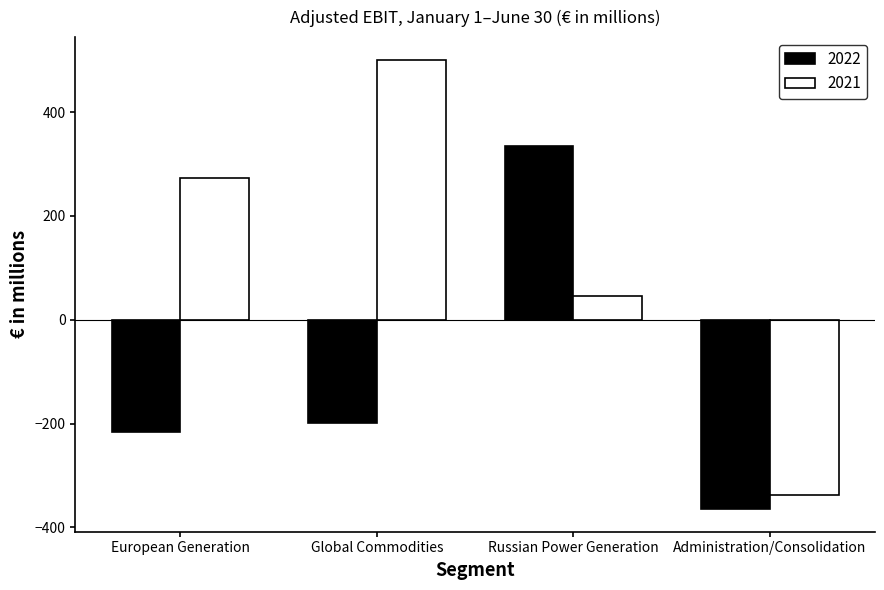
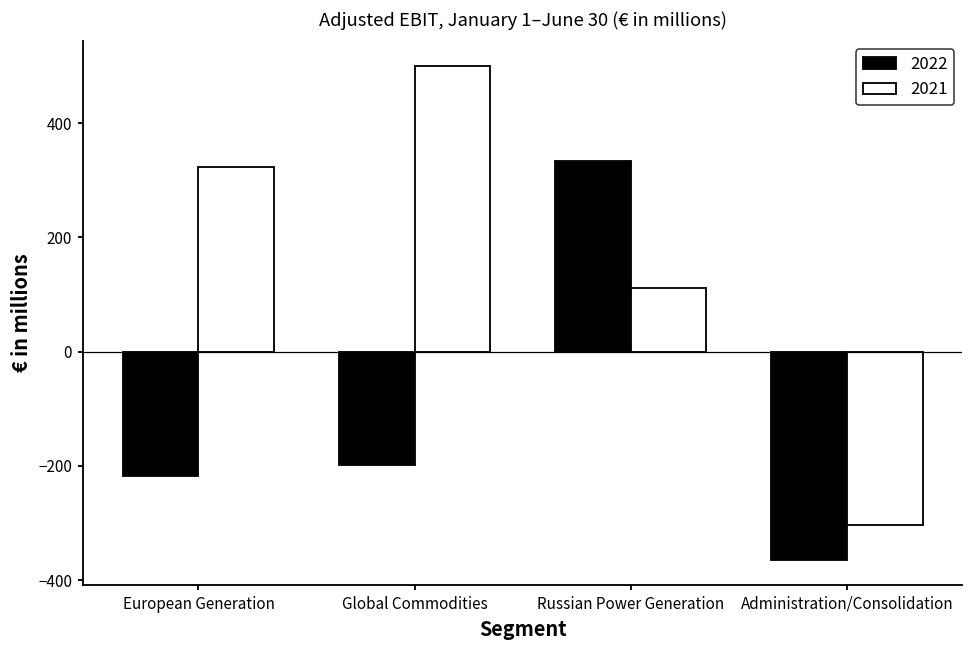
2021, European Generation: 270 -> 320
2021, Russian Power Generation: 50 -> 110
2021, Administration/Consolidation: -340 -> -300
